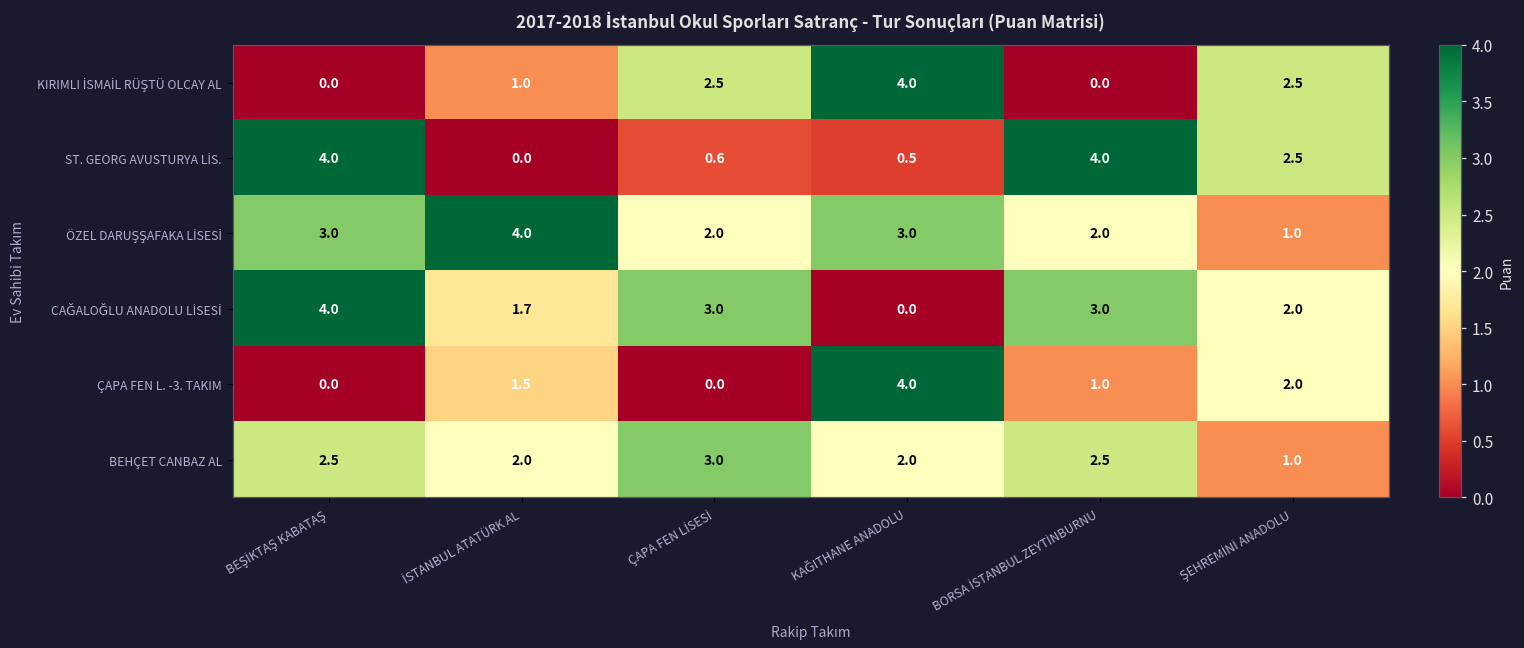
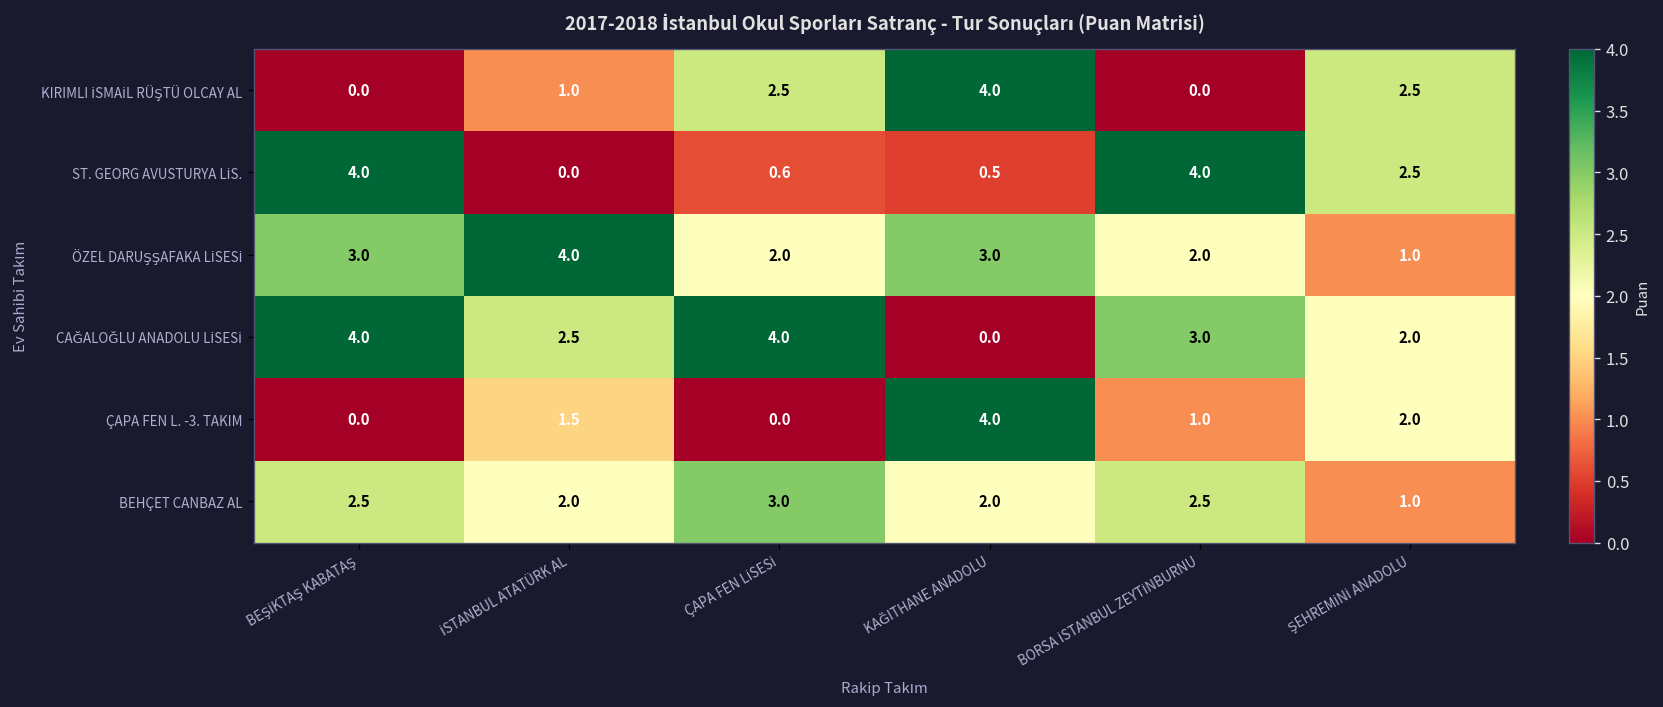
CAĞALOĞLU ANADOLU LİSESİ, İSTANBUL ATATÜRK AL: 1.7 -> 2.5
CAĞALOĞLU ANADOLU LİSESİ, ÇAPA FEN LİSESİ: 3.0 -> 4.0
